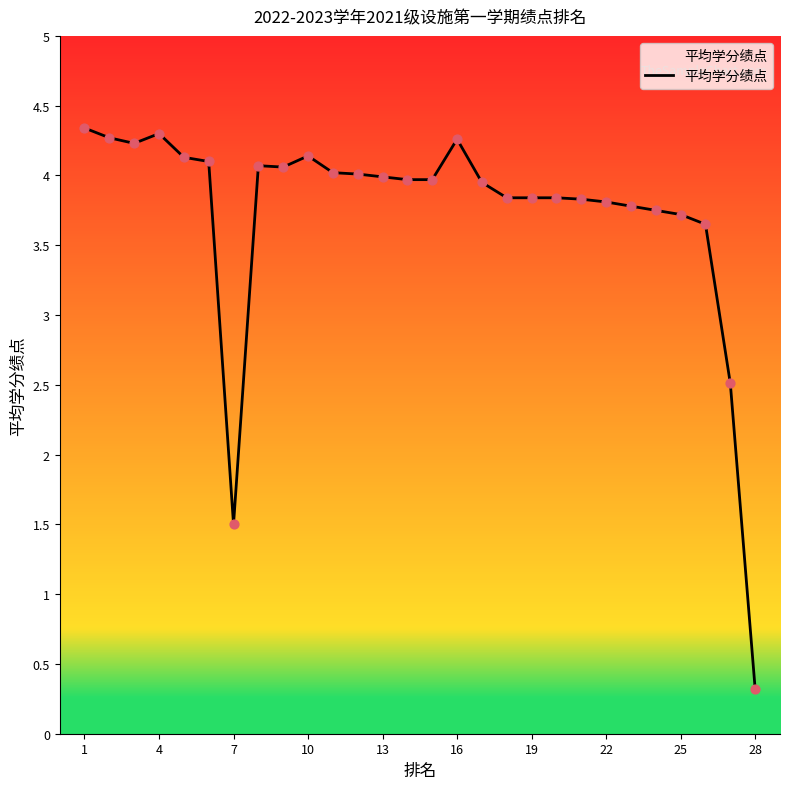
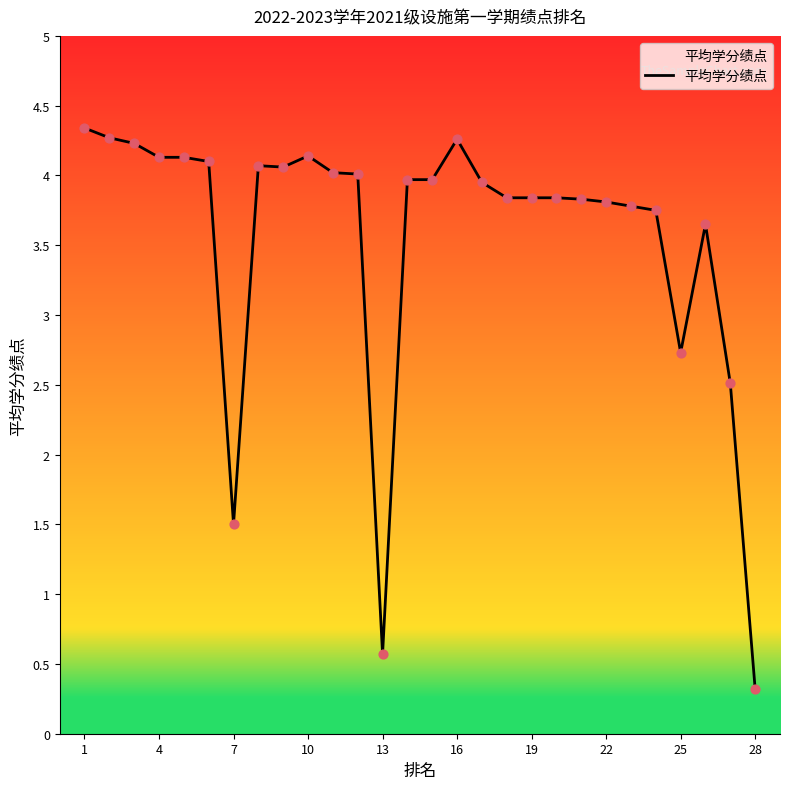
4: 4.30 -> 4.13
13: 3.99 -> 0.57
25: 3.72 -> 2.73
